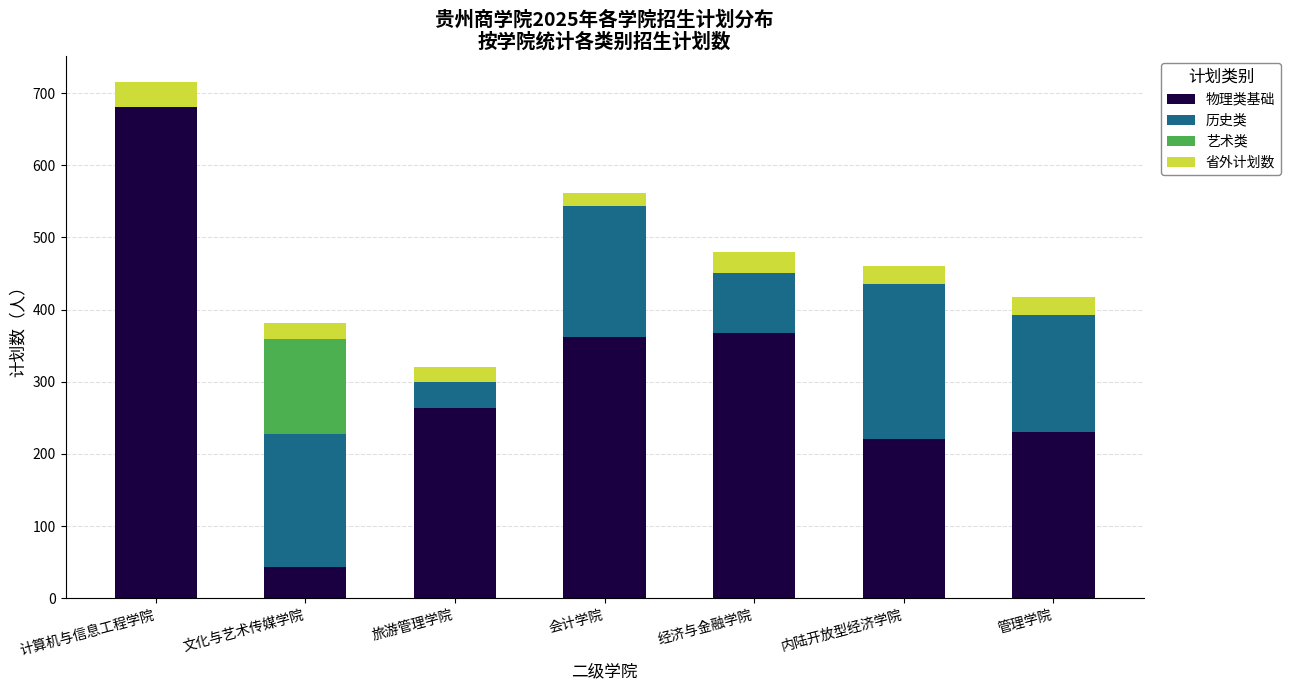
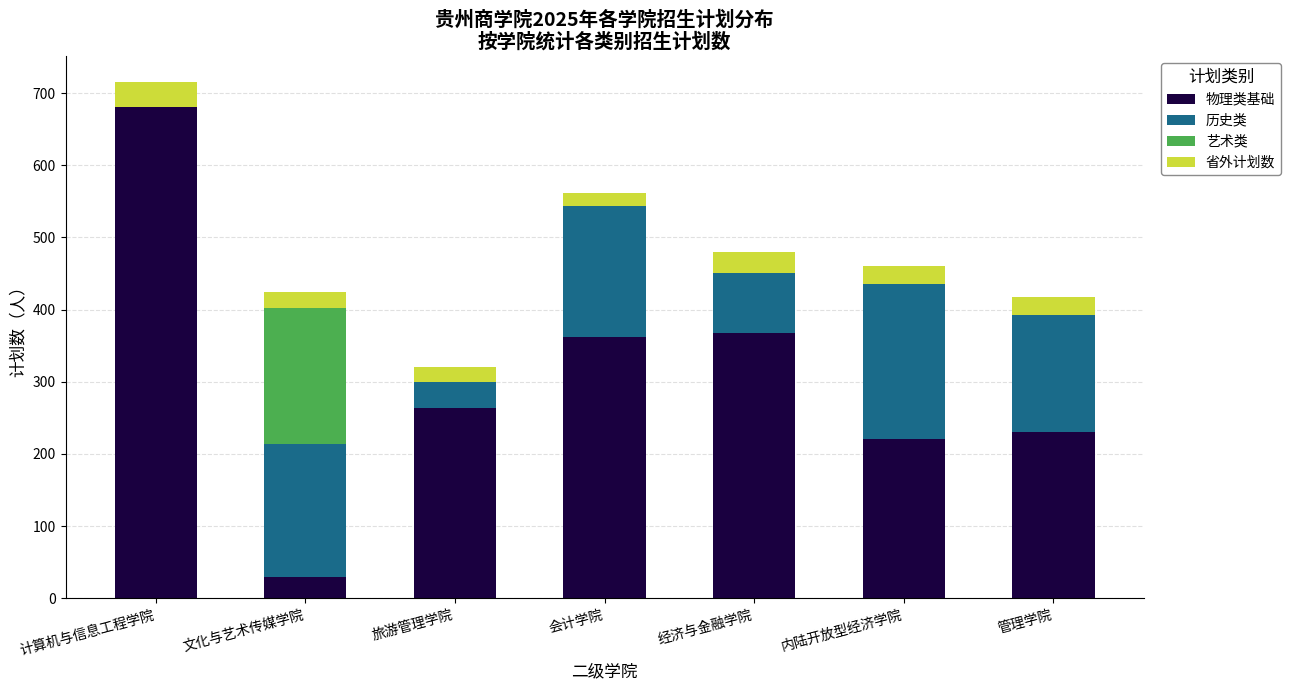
物理类基础, 文化与艺术传媒学院: 40 -> 30
艺术类, 文化与艺术传媒学院: 130 -> 190
